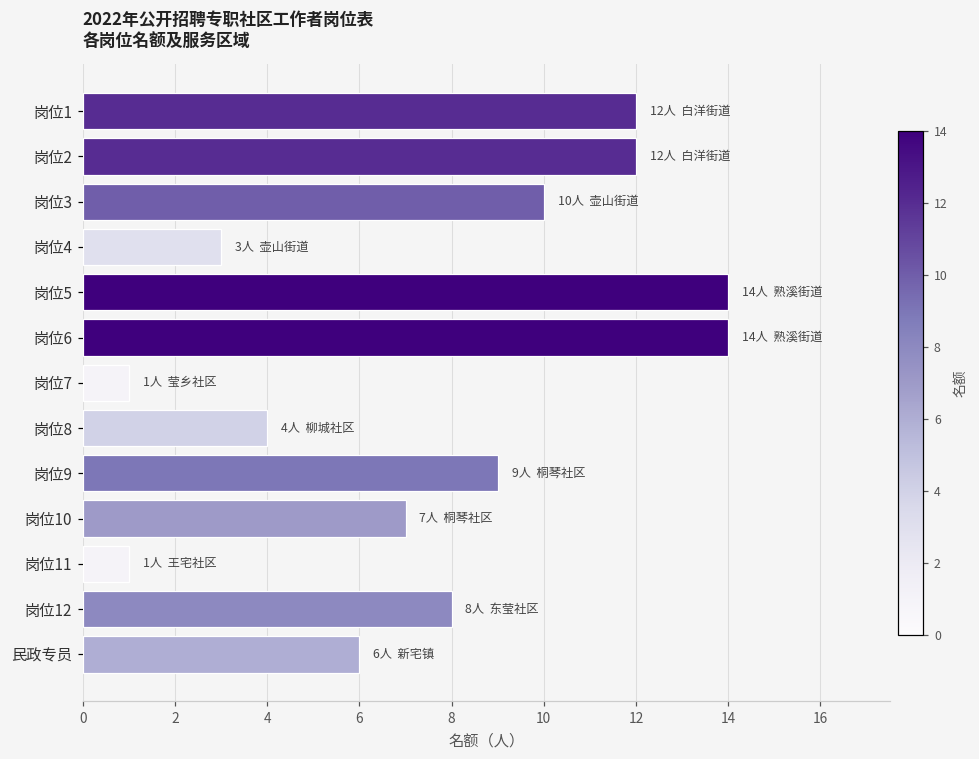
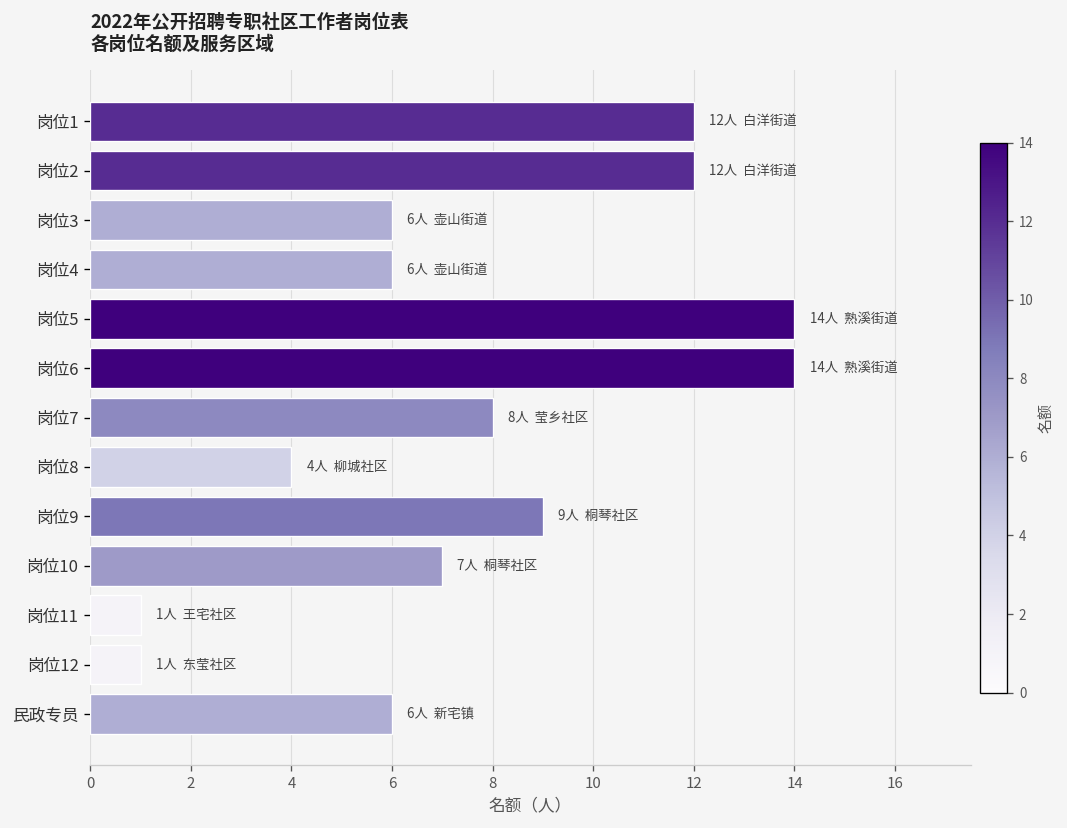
岗位3: 10人 -> 6人
岗位4: 3人 -> 6人
岗位7: 1人 -> 8人
岗位12: 8人 -> 1人
